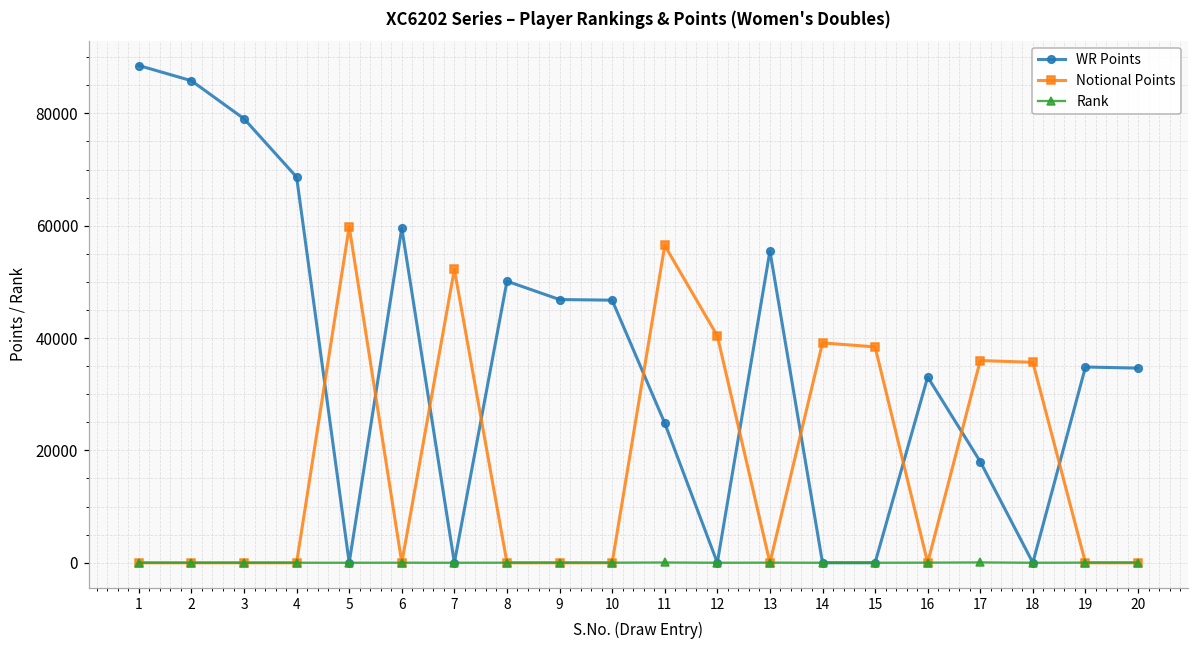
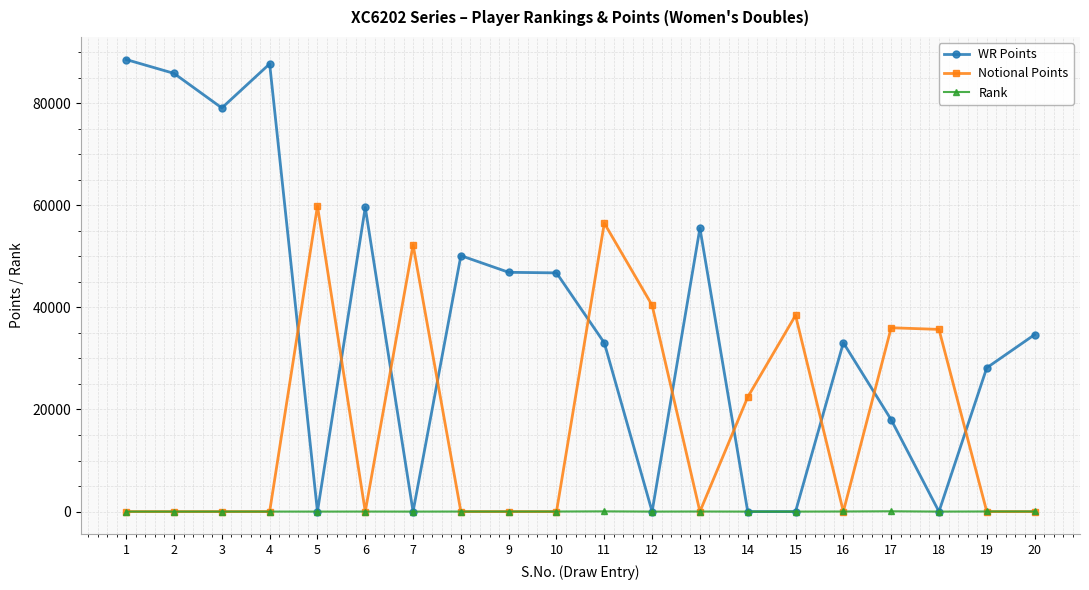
WR Points, 4: 69000 -> 88000
WR Points, 11: 25000 -> 33000
Notional Points, 14: 39000 -> 22000
WR Points, 19: 35000 -> 28000
